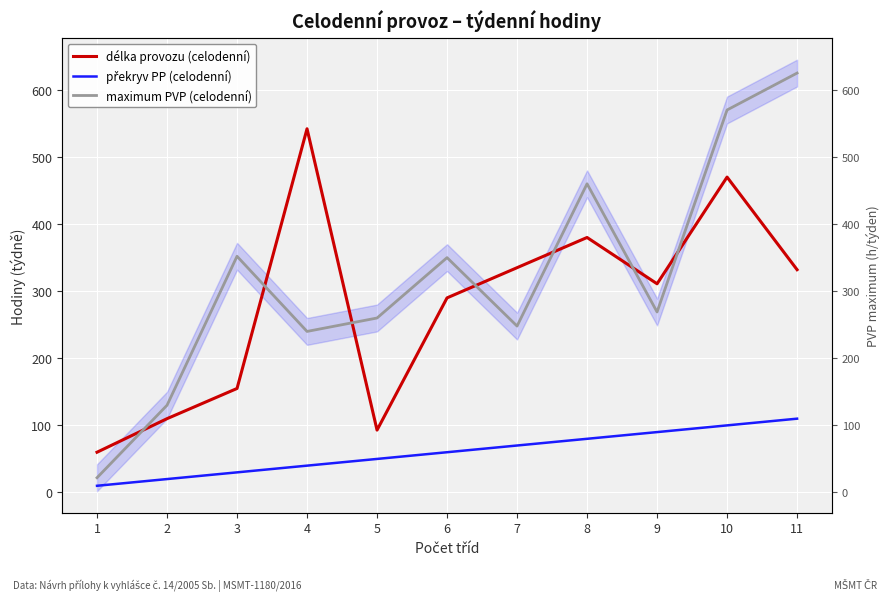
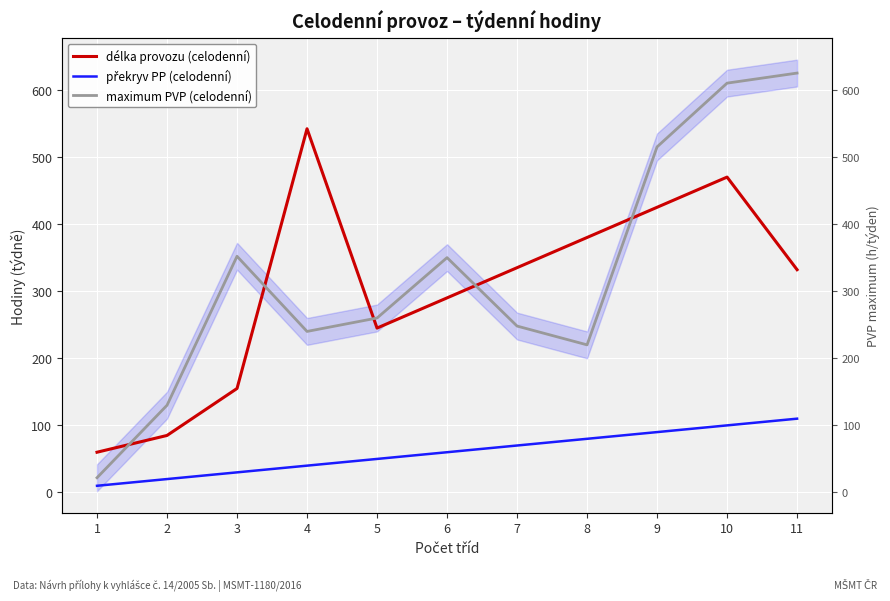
délka provozu (celodenní), 2: 110 -> 90
délka provozu (celodenní), 5: 90 -> 250
maximum PVP (celodenní), 8: 460 -> 220
délka provozu (celodenní), 9: 310 -> 430
maximum PVP (celodenní), 9: 270 -> 520
maximum PVP (celodenní), 10: 570 -> 610
